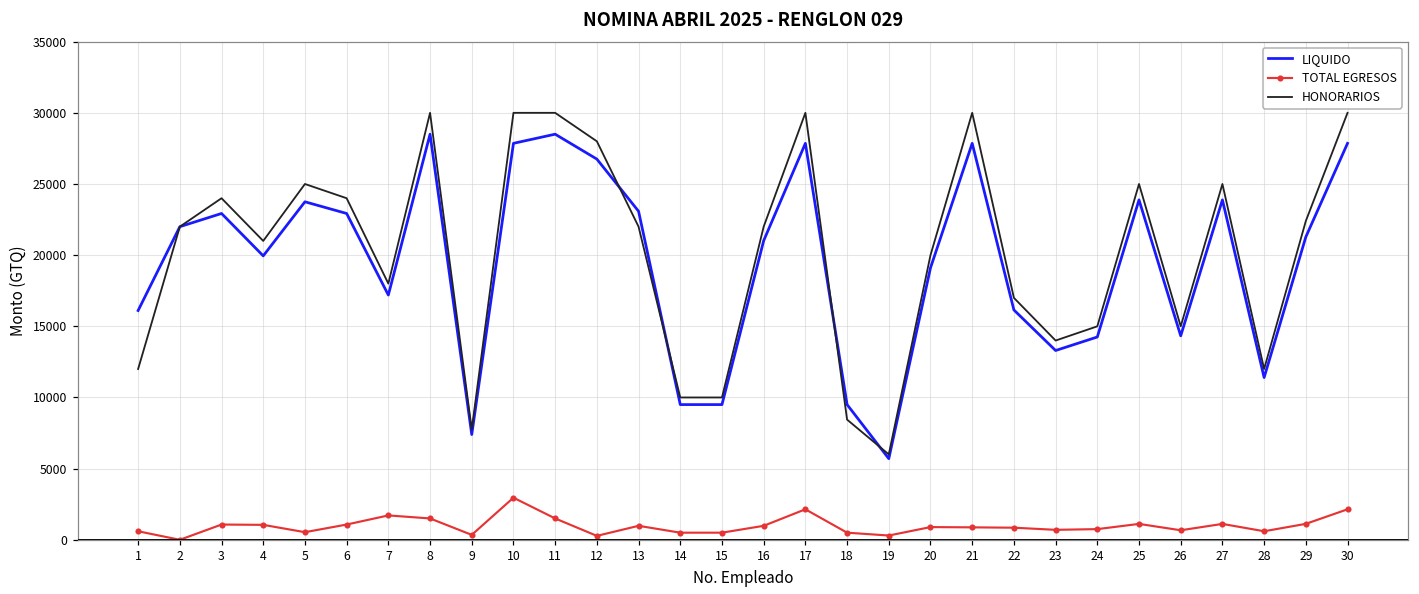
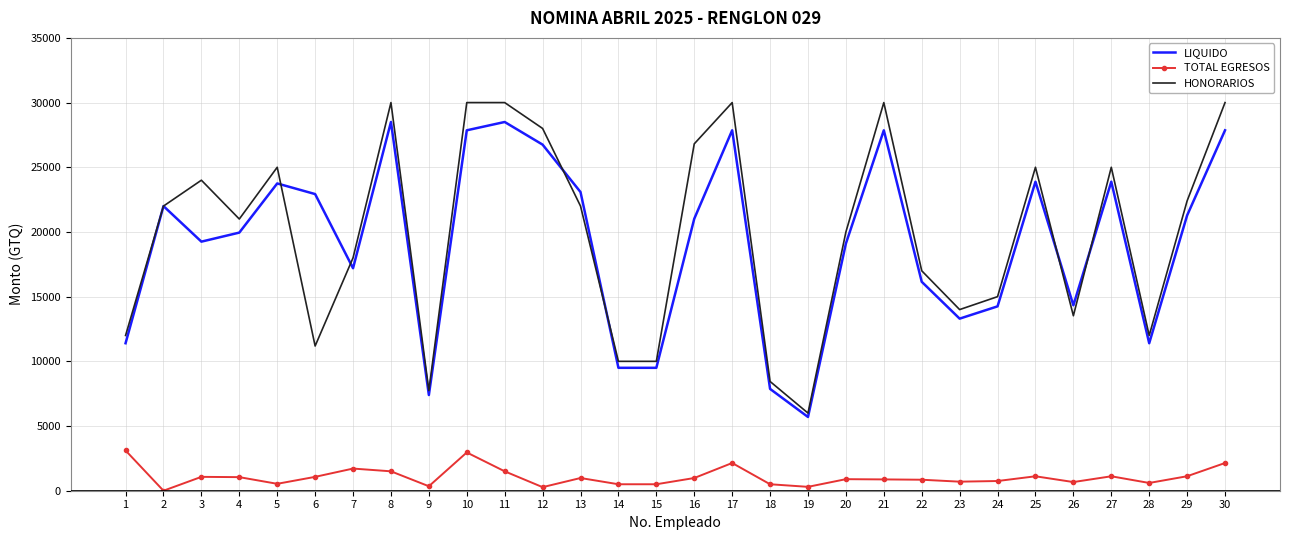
LIQUIDO, 1: 16100 -> 11400
TOTAL EGRESOS, 1: 600 -> 3100
LIQUIDO, 3: 22900 -> 19300
HONORARIOS, 6: 24000 -> 11200
HONORARIOS, 16: 22000 -> 26800
LIQUIDO, 18: 9500 -> 7900
HONORARIOS, 26: 15000 -> 13500
